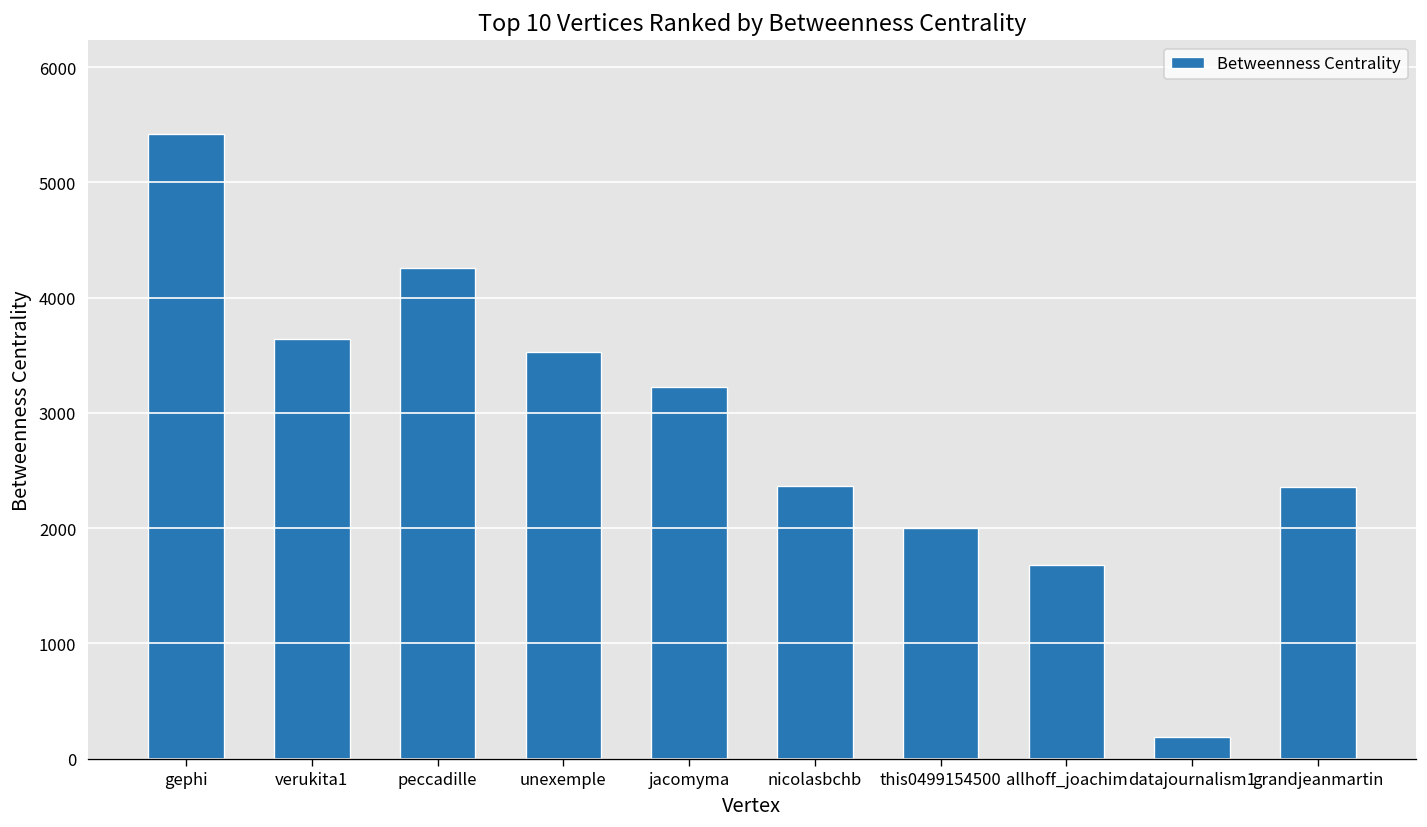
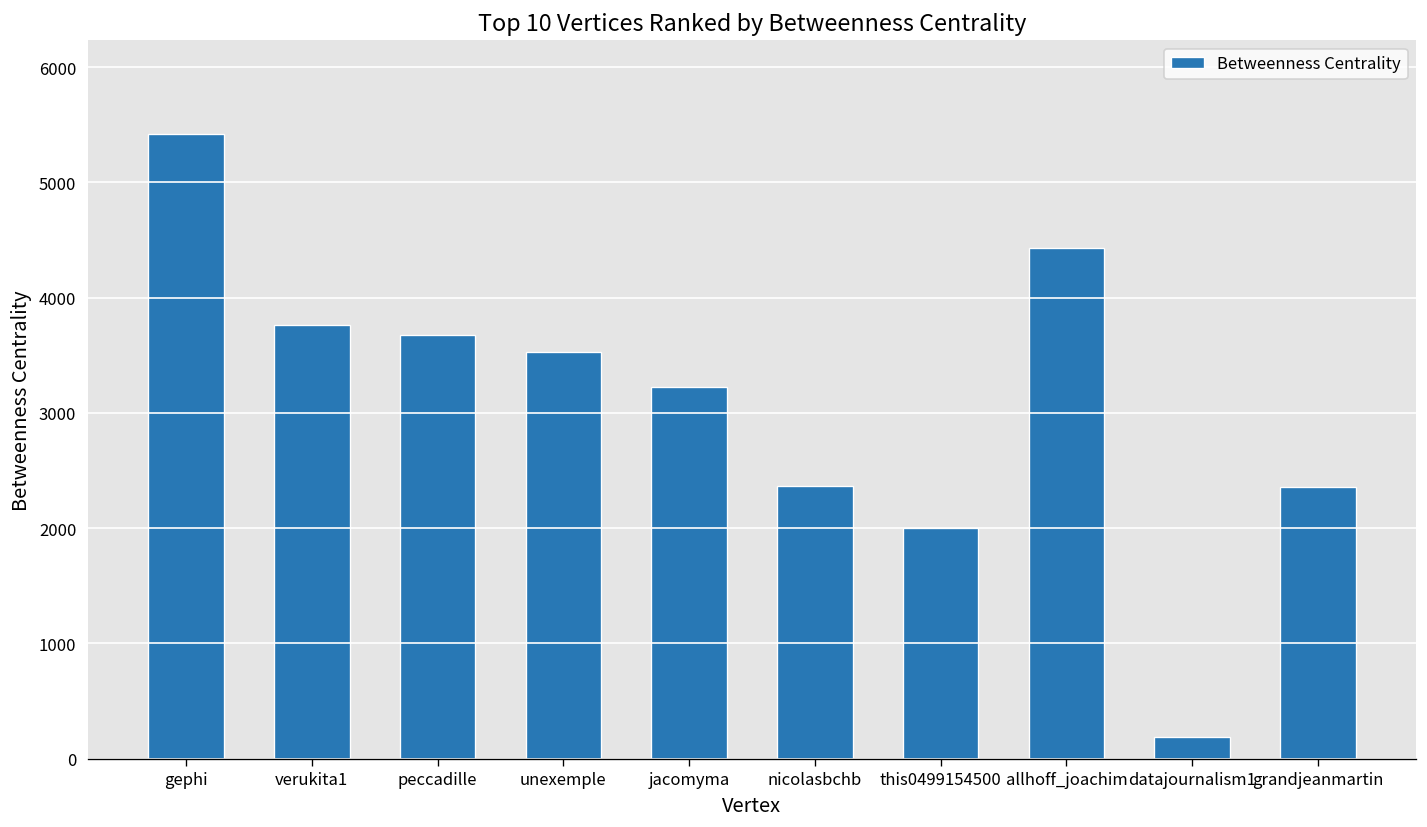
verukita1: 3600 -> 3800
peccadille: 4300 -> 3700
allhoff_joachim: 1700 -> 4400
